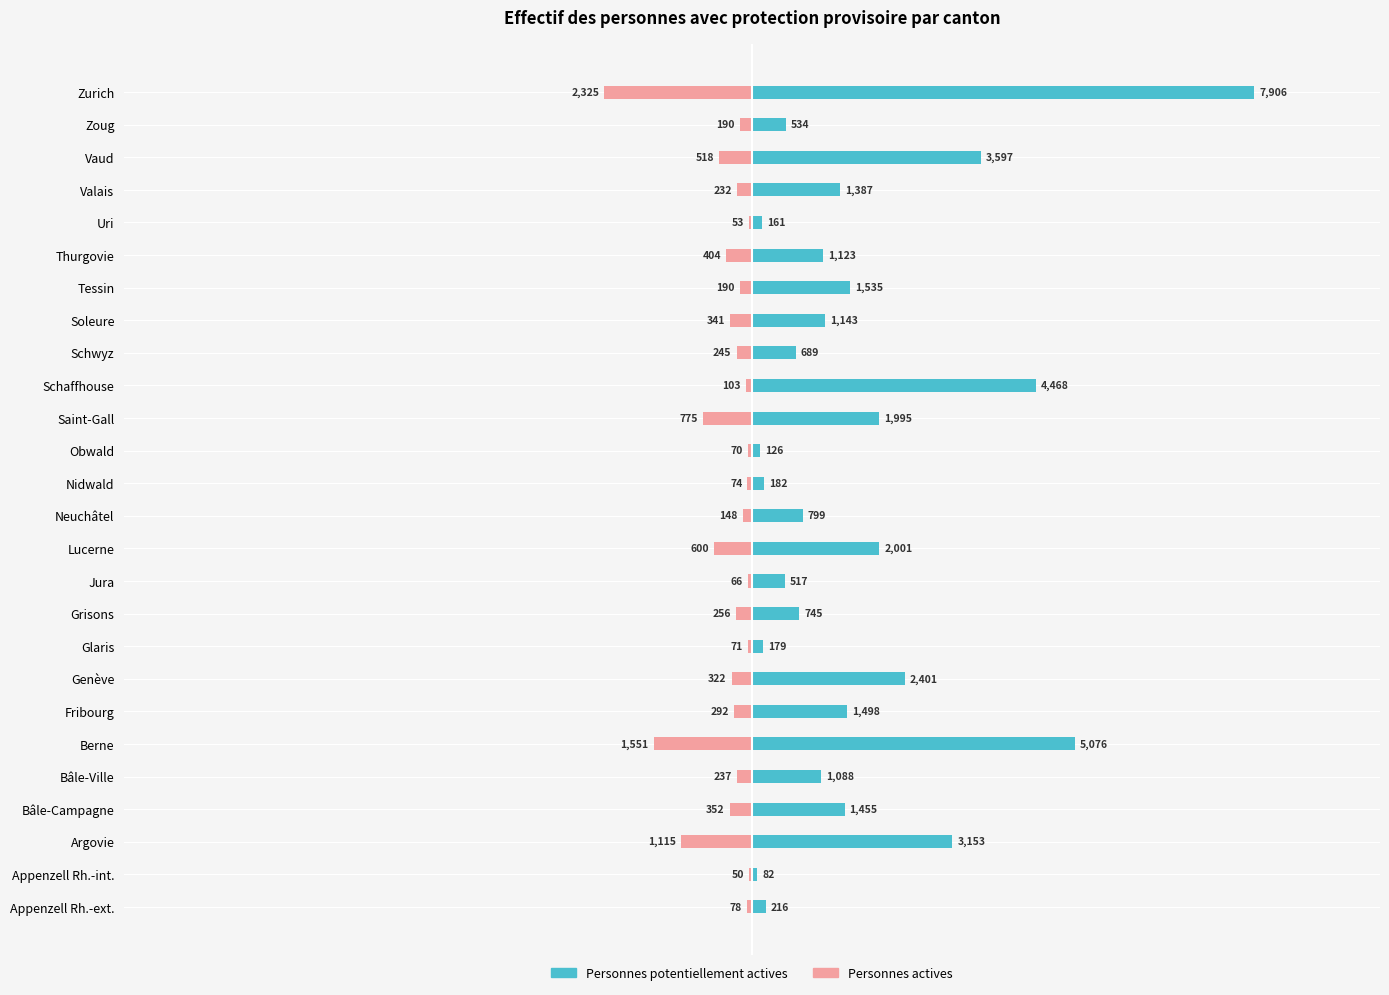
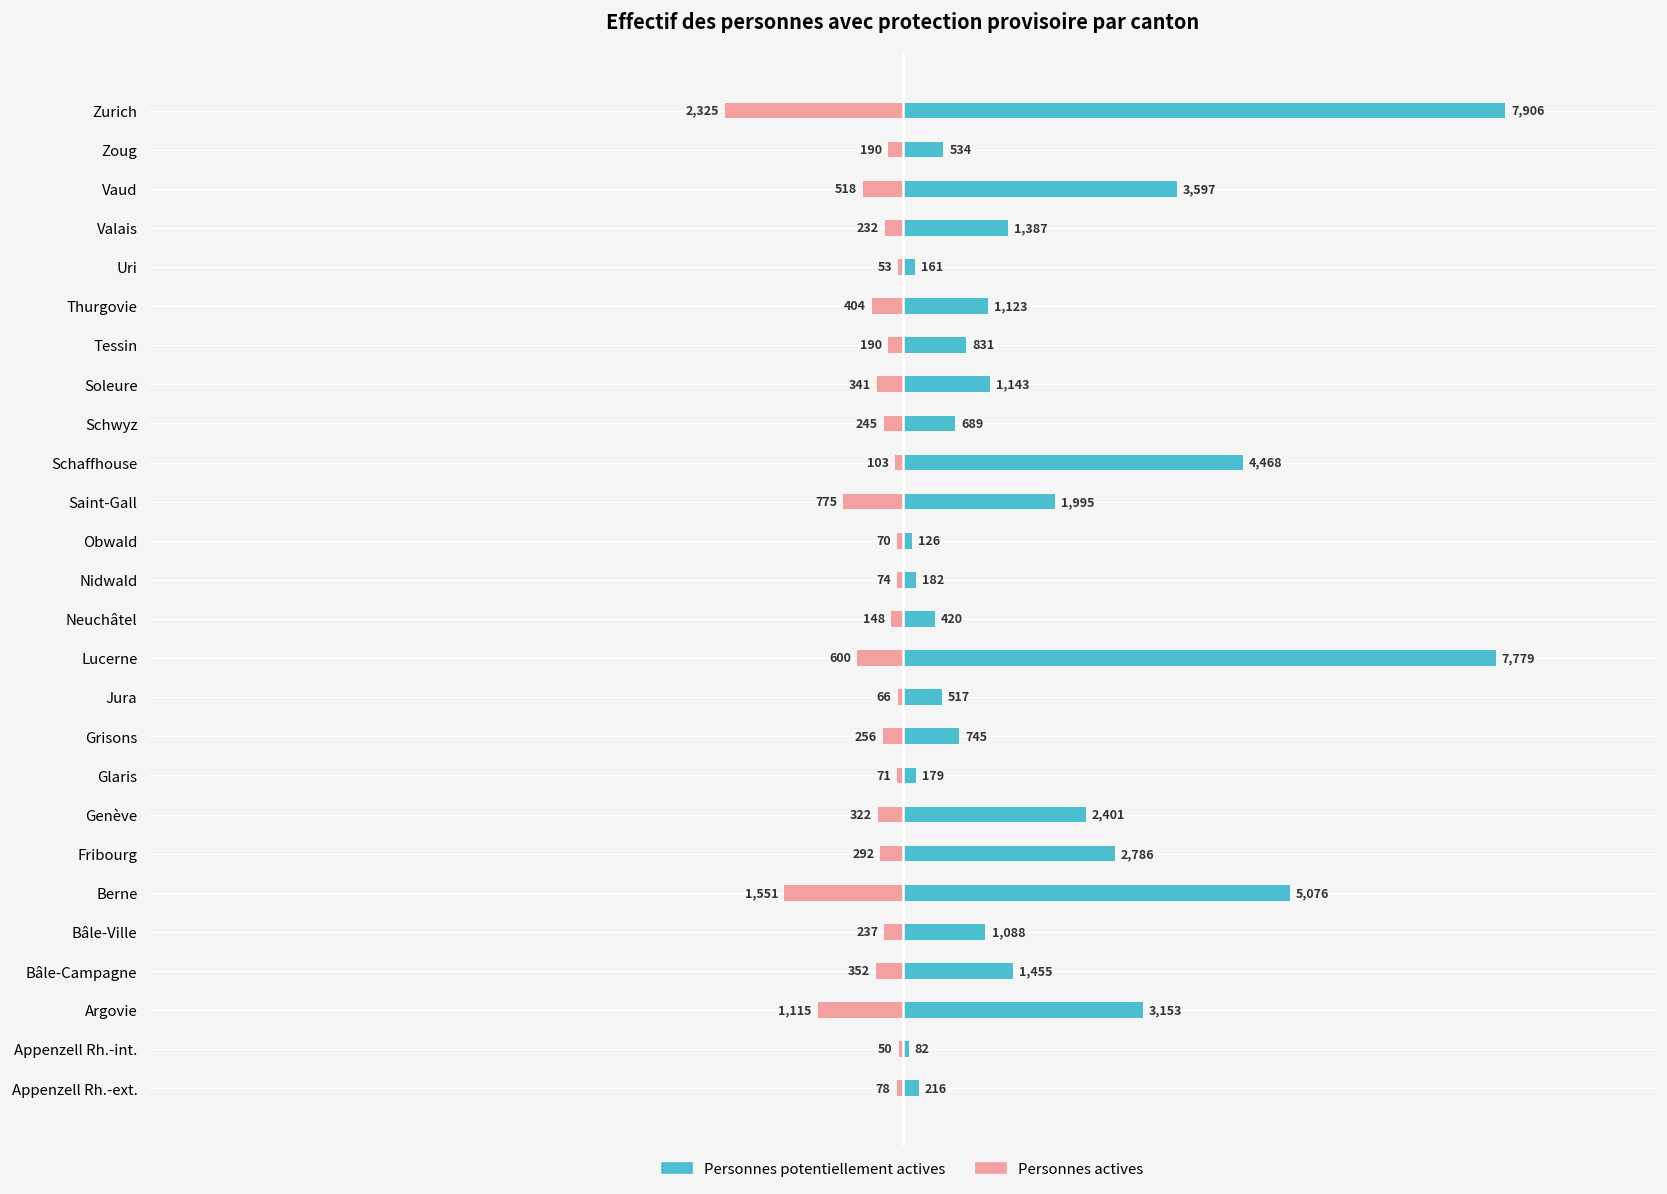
Personnes potentiellement actives, Tessin: 1,535 -> 831
Personnes potentiellement actives, Neuchâtel: 799 -> 420
Personnes potentiellement actives, Lucerne: 2,001 -> 7,779
Personnes potentiellement actives, Fribourg: 1,498 -> 2,786
